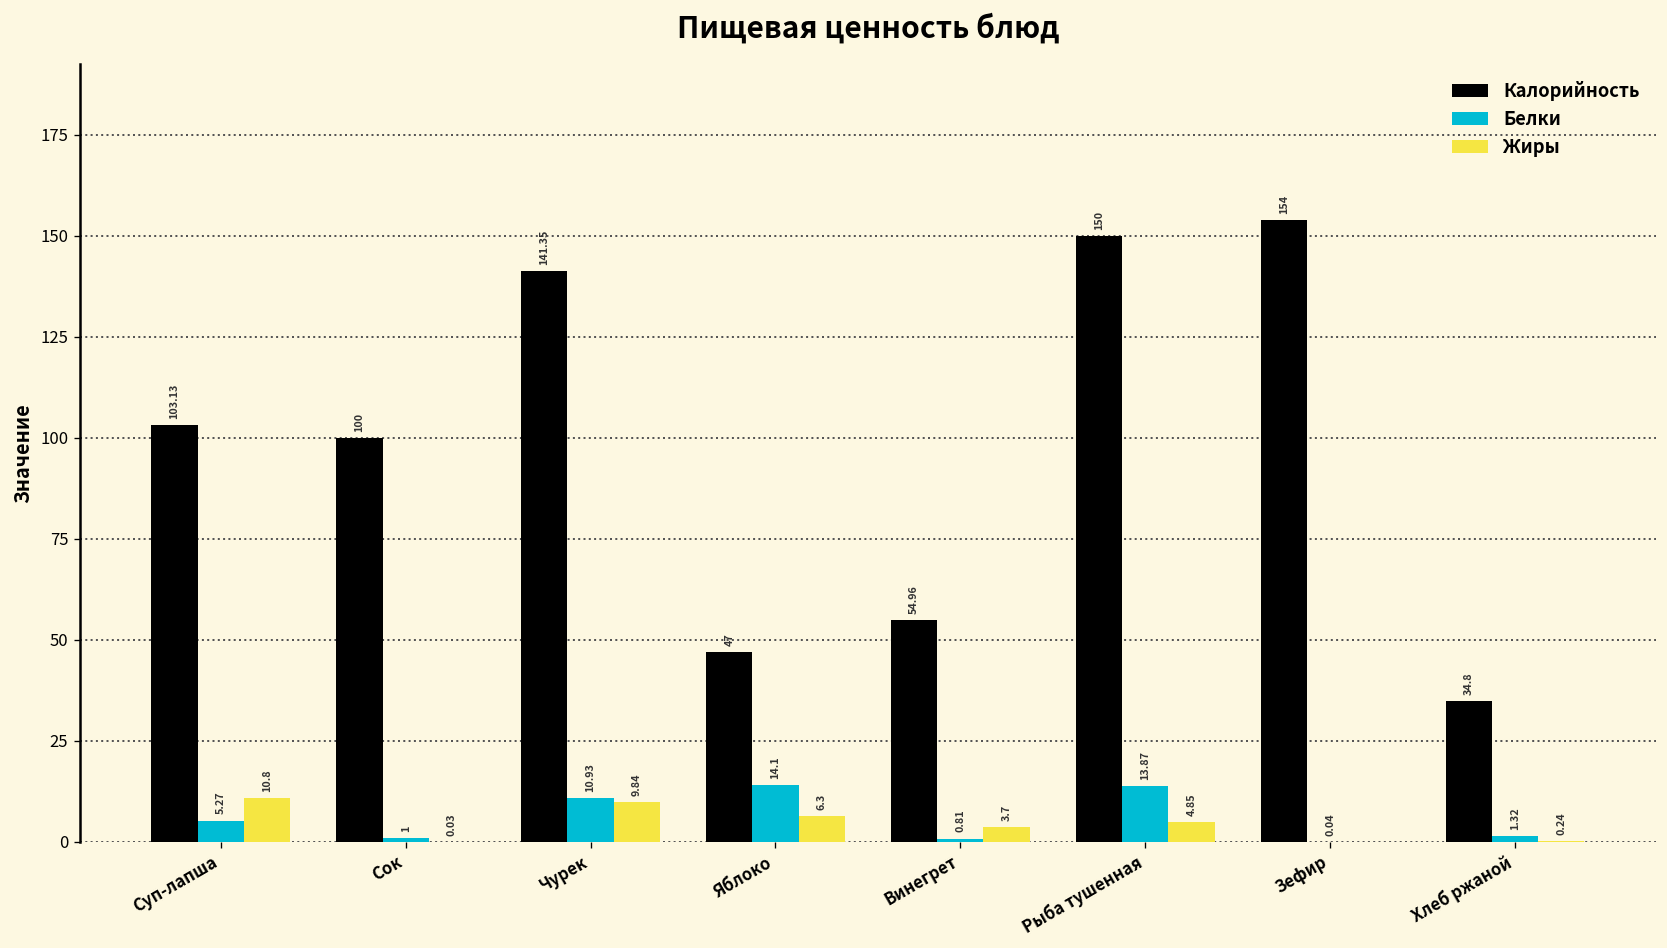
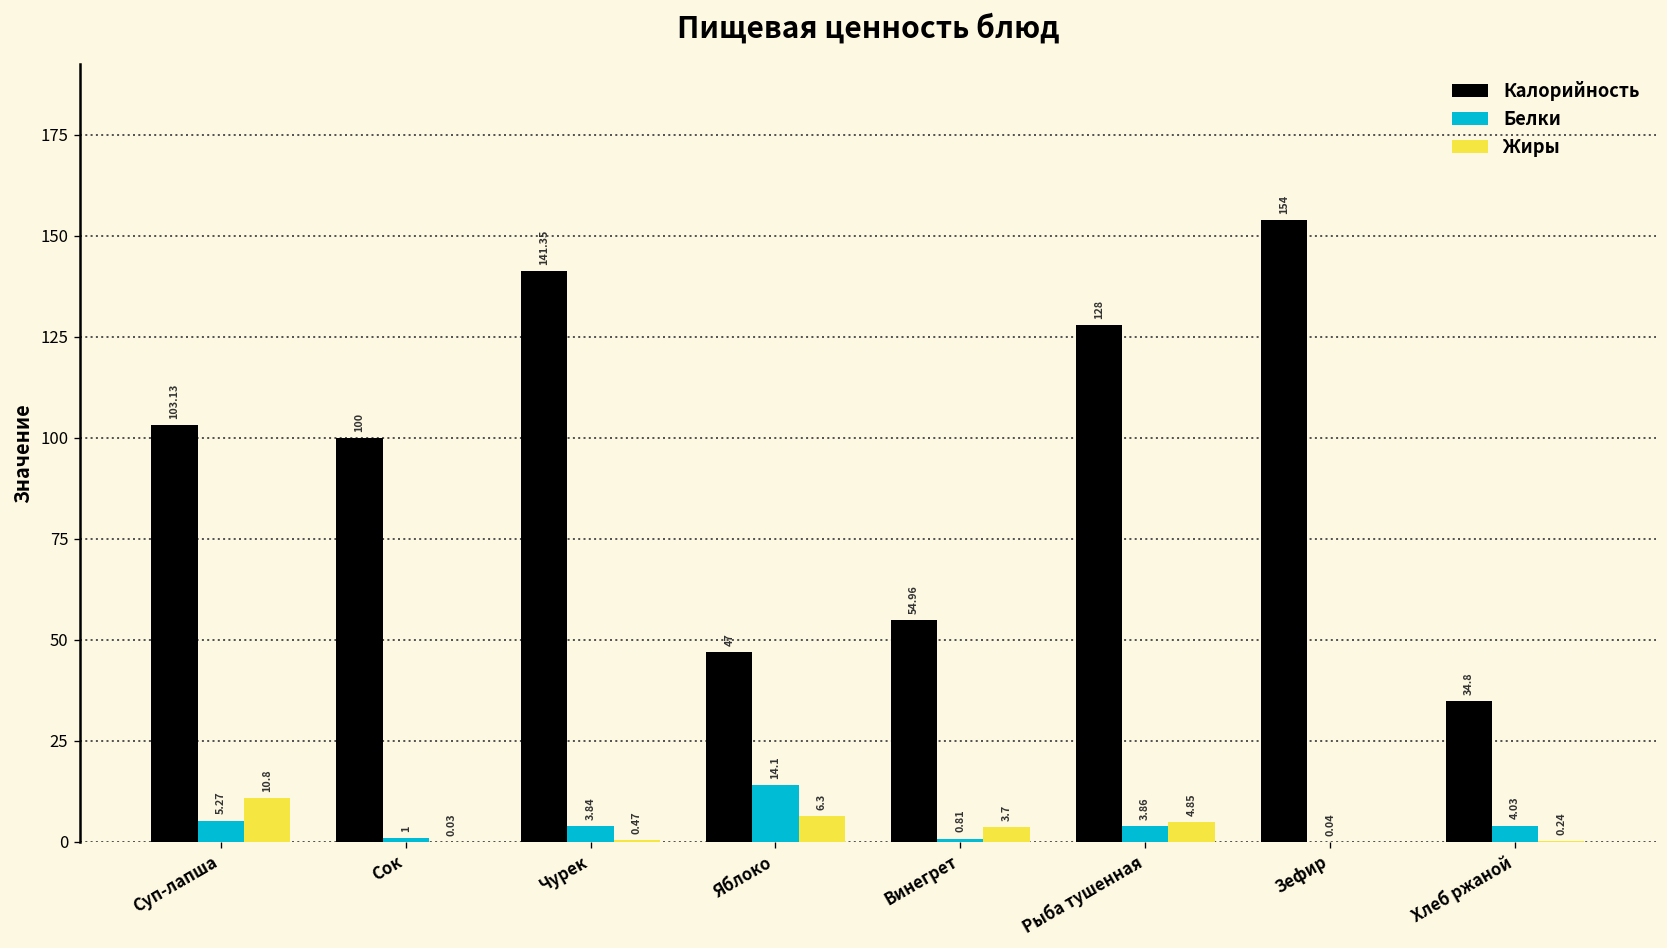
Белки, Чурек: 10.93 -> 3.84
Жиры, Чурек: 9.84 -> 0.47
Калорийность, Рыба тушенная: 150 -> 128
Белки, Рыба тушенная: 13.87 -> 3.86
Белки, Хлеб ржаной: 1.32 -> 4.03
